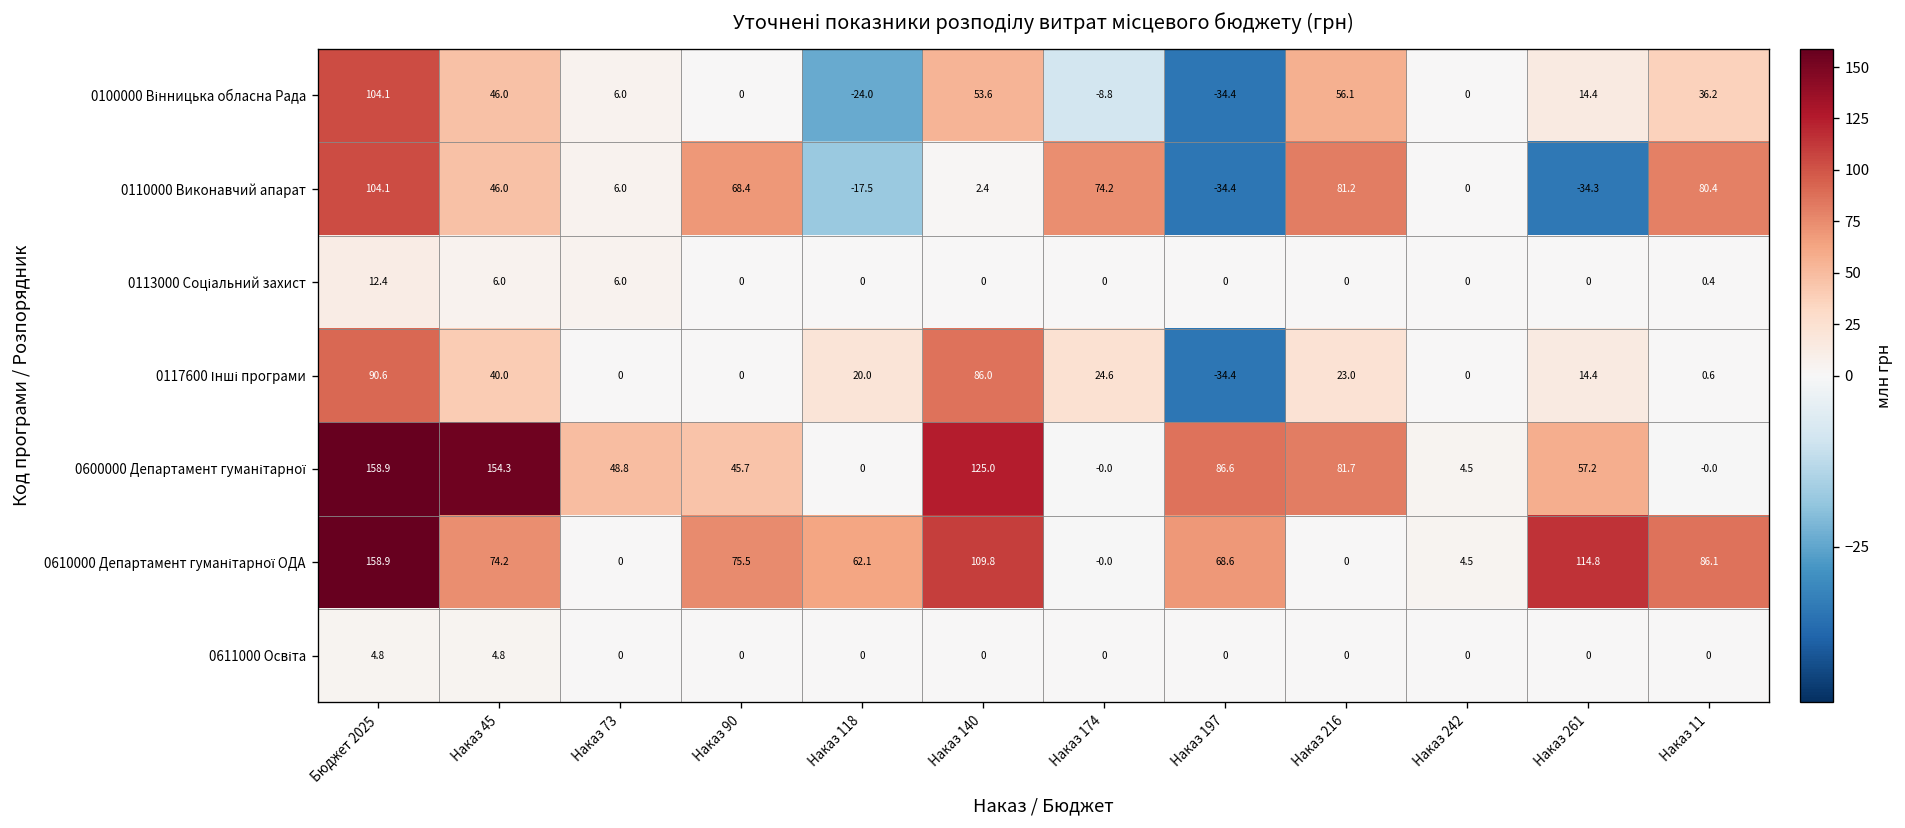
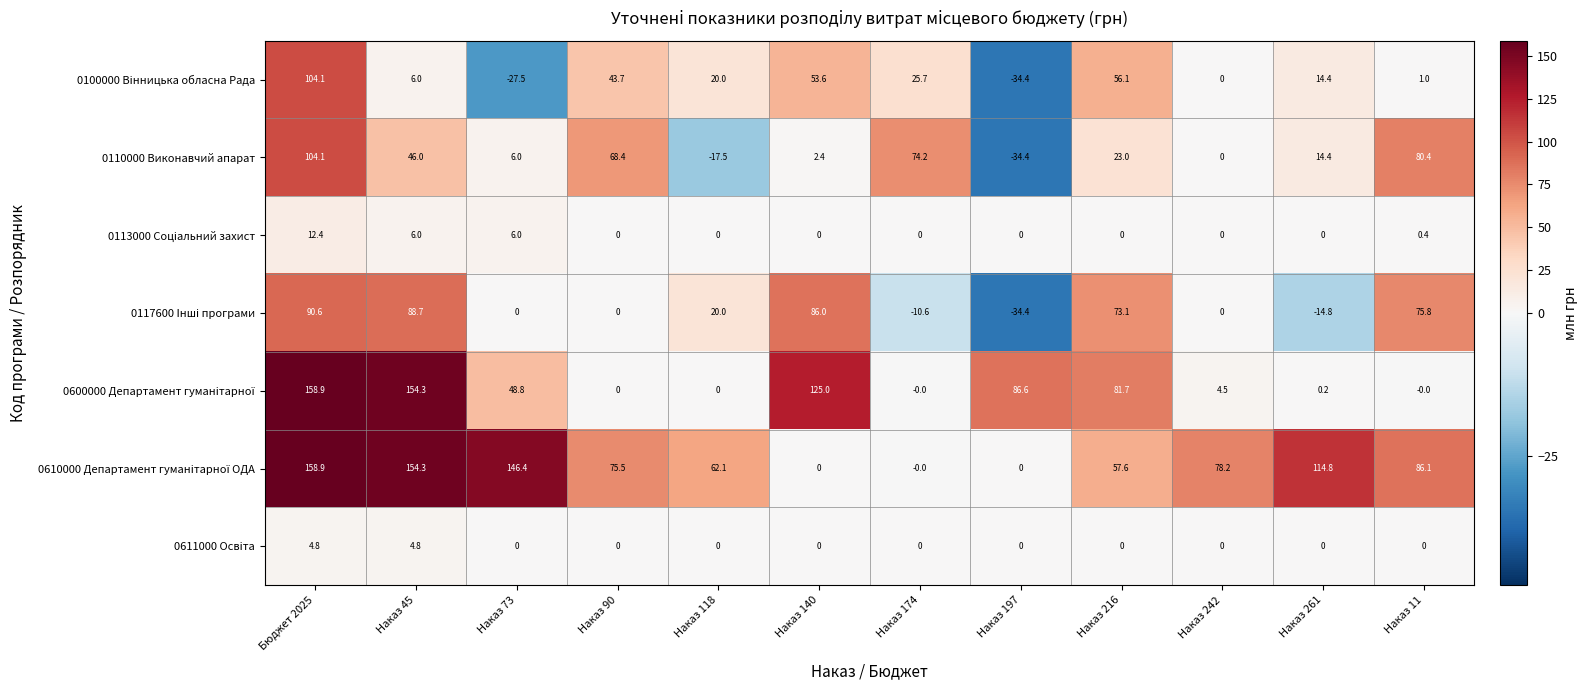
0100000 Вінницька обласна Рада, Наказ 45: 46.0 -> 6.0
0100000 Вінницька обласна Рада, Наказ 73: 6.0 -> -27.5
0100000 Вінницька обласна Рада, Наказ 90: 0 -> 43.7
0100000 Вінницька обласна Рада, Наказ 118: -24.0 -> 20.0
0100000 Вінницька обласна Рада, Наказ 174: -8.8 -> 25.7
0100000 Вінницька обласна Рада, Наказ 11: 36.2 -> 1.0
0110000 Виконавчий апарат, Наказ 216: 81.2 -> 23.0
0110000 Виконавчий апарат, Наказ 261: -34.3 -> 14.4
0117600 Інші програми, Наказ 45: 40.0 -> 88.7
0117600 Інші програми, Наказ 174: 24.6 -> -10.6
0117600 Інші програми, Наказ 216: 23.0 -> 73.1
0117600 Інші програми, Наказ 261: 14.4 -> -14.8
0117600 Інші програми, Наказ 11: 0.6 -> 75.8
0600000 Департамент гуманітарної, Наказ 90: 45.7 -> 0
0600000 Департамент гуманітарної, Наказ 261: 57.2 -> 0.2
0610000 Департамент гуманітарної ОДА, Наказ 45: 74.2 -> 154.3
0610000 Департамент гуманітарної ОДА, Наказ 73: 0 -> 146.4
0610000 Департамент гуманітарної ОДА, Наказ 140: 109.8 -> 0
0610000 Департамент гуманітарної ОДА, Наказ 197: 68.6 -> 0
0610000 Департамент гуманітарної ОДА, Наказ 216: 0 -> 57.6
0610000 Департамент гуманітарної ОДА, Наказ 242: 4.5 -> 78.2
